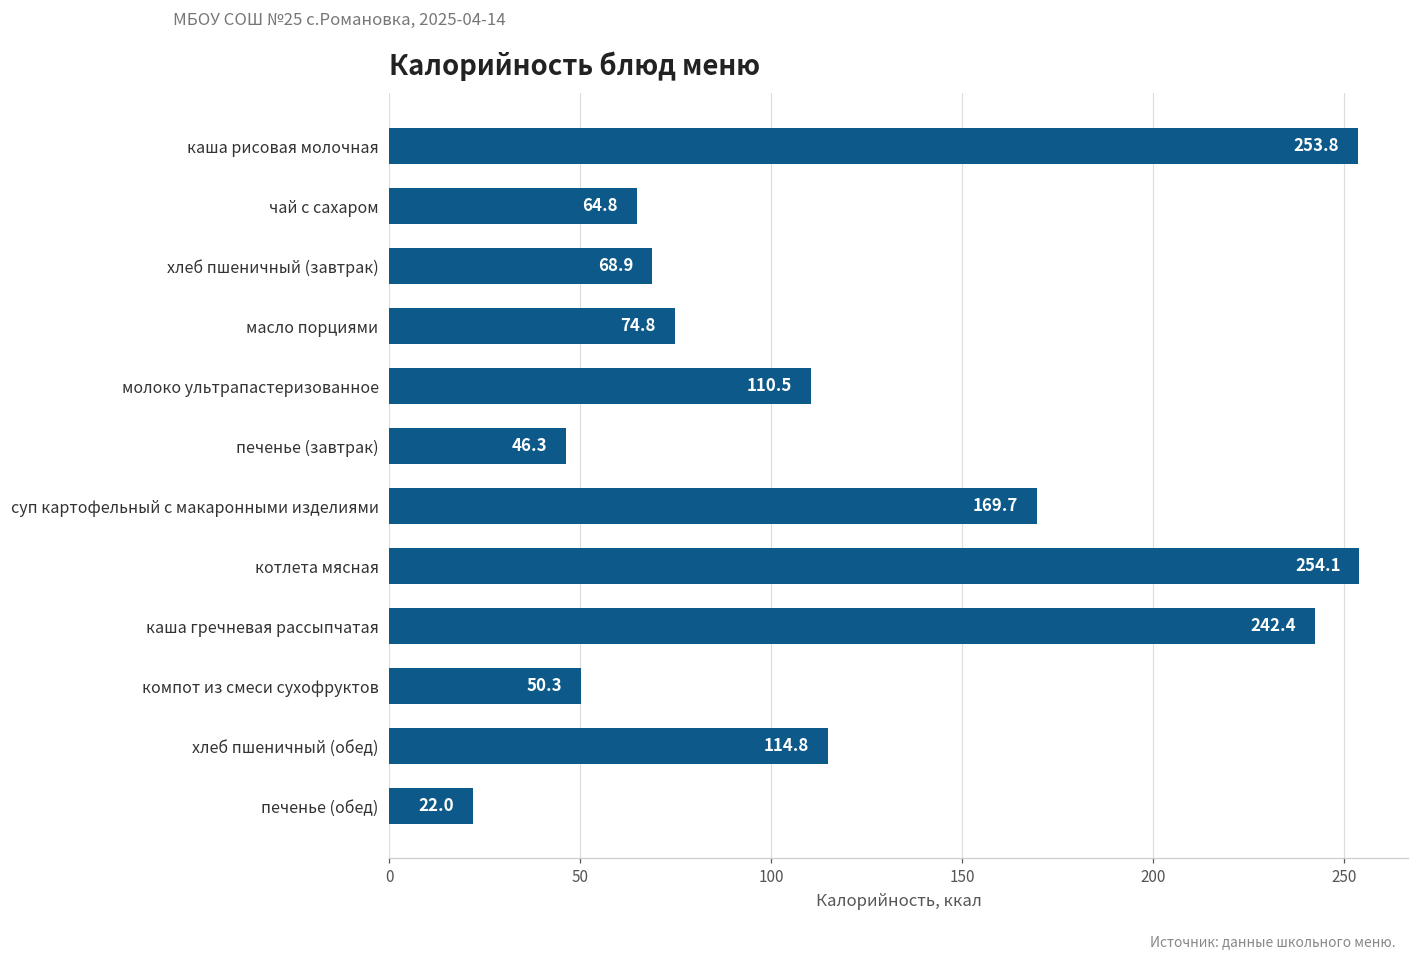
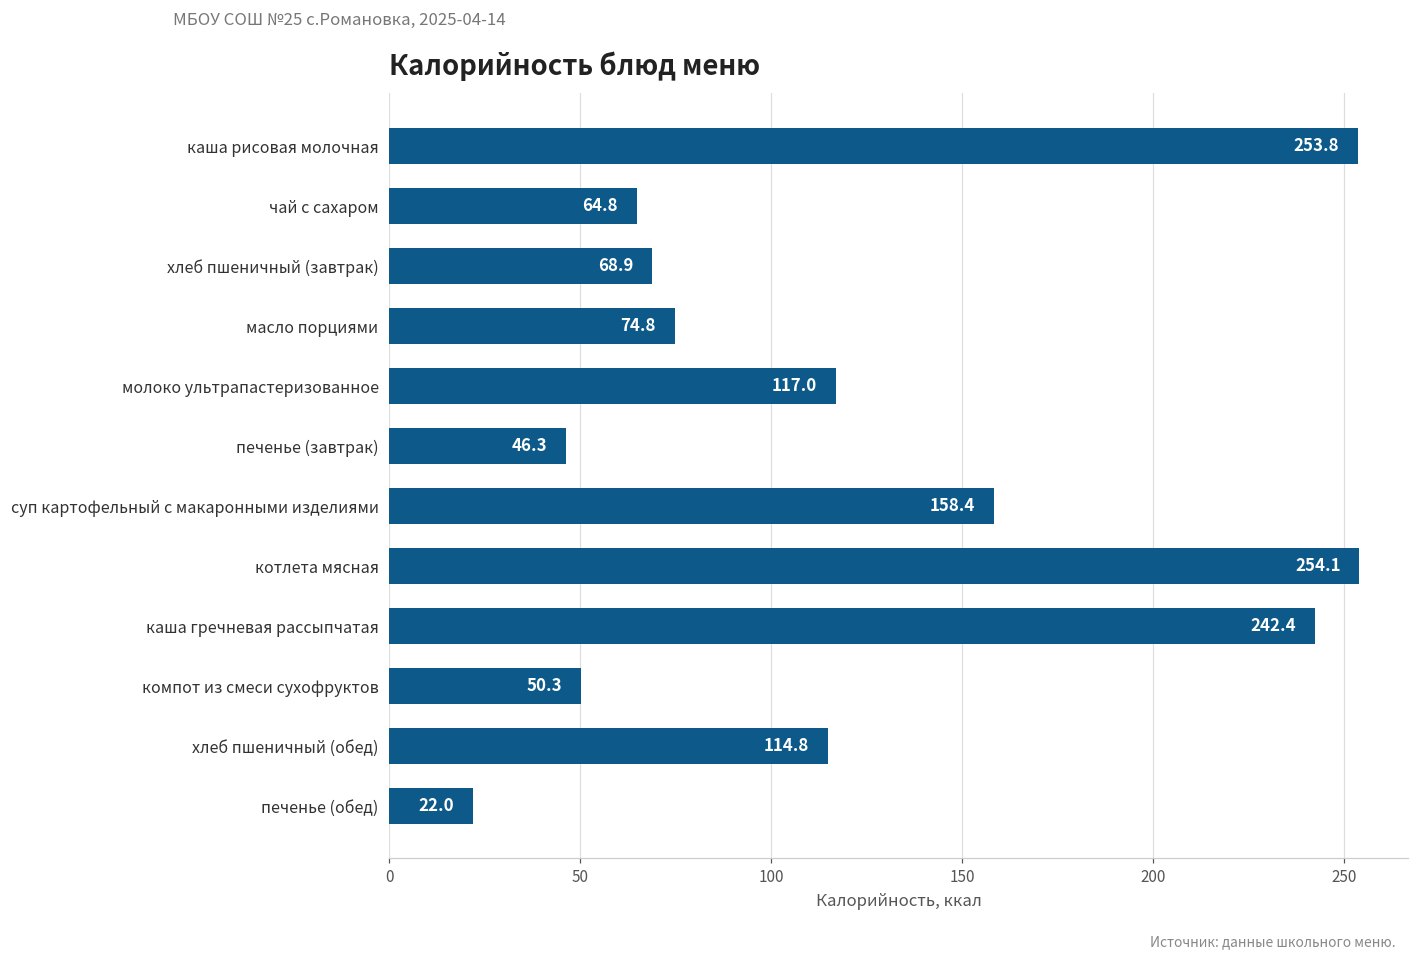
молоко ультрапастеризованное: 110.5 -> 117.0
суп картофельный с макаронными изделиями: 169.7 -> 158.4
